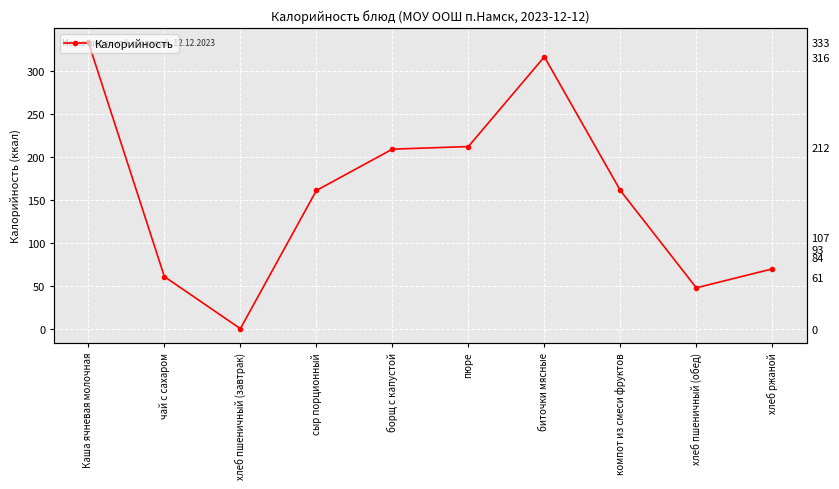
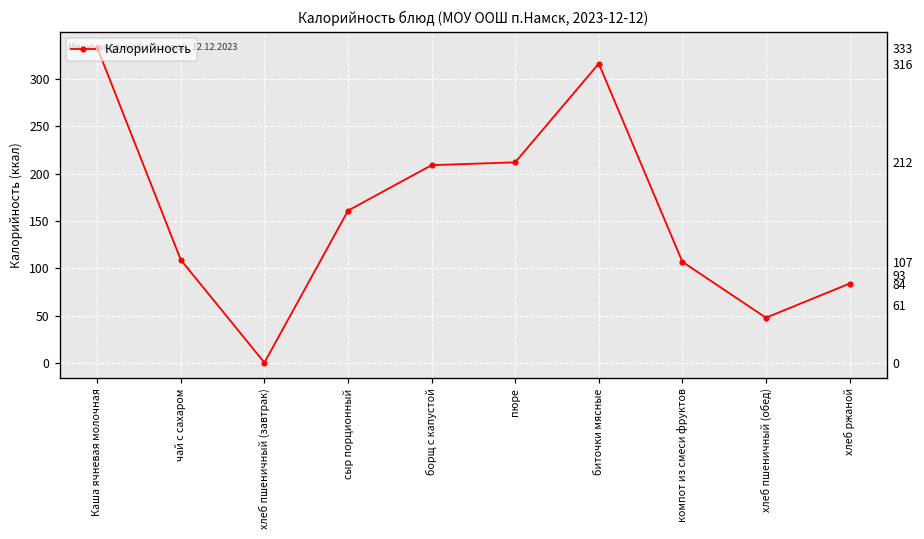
чай с сахаром: 60 -> 110
компот из смеси фруктов: 160 -> 110
хлеб ржаной: 70 -> 80
